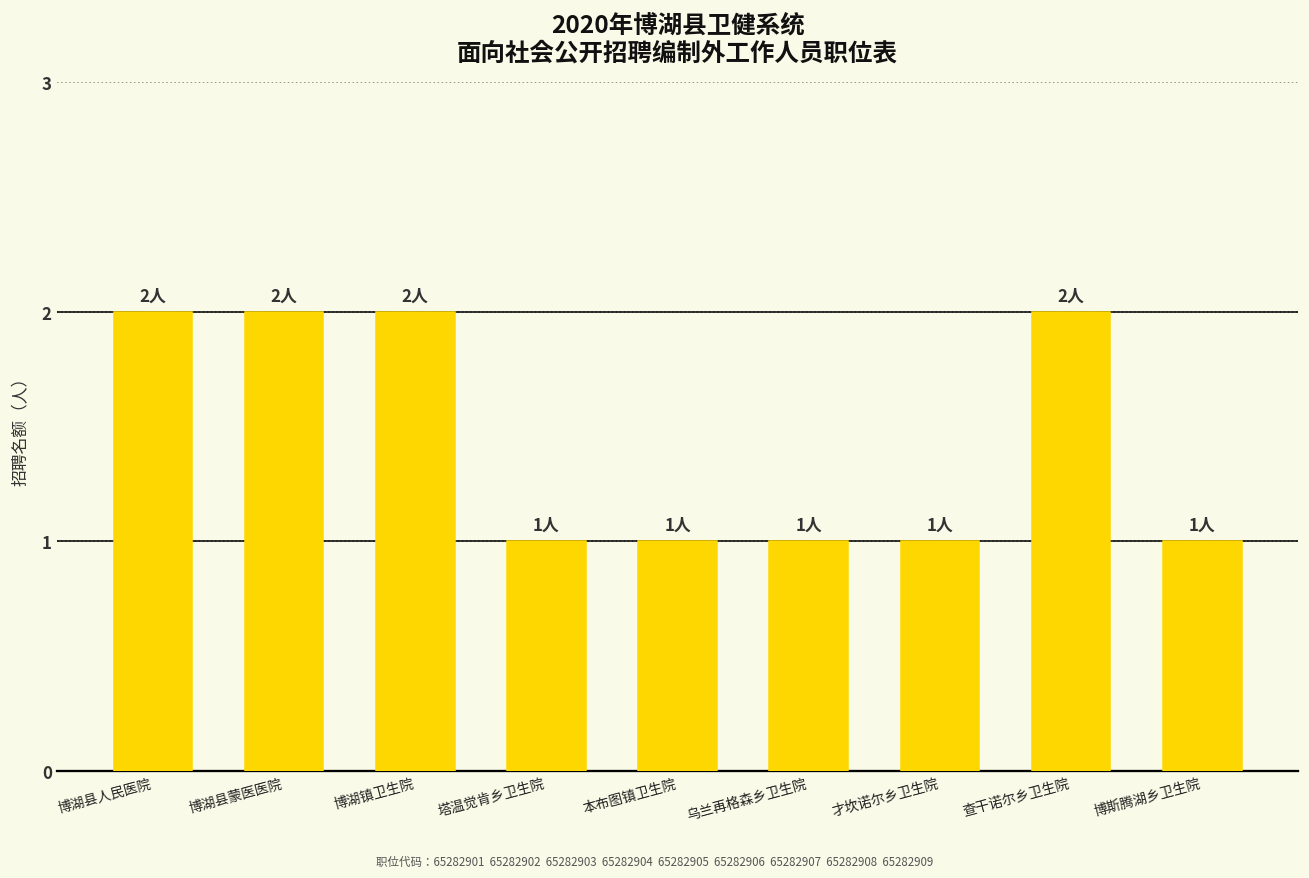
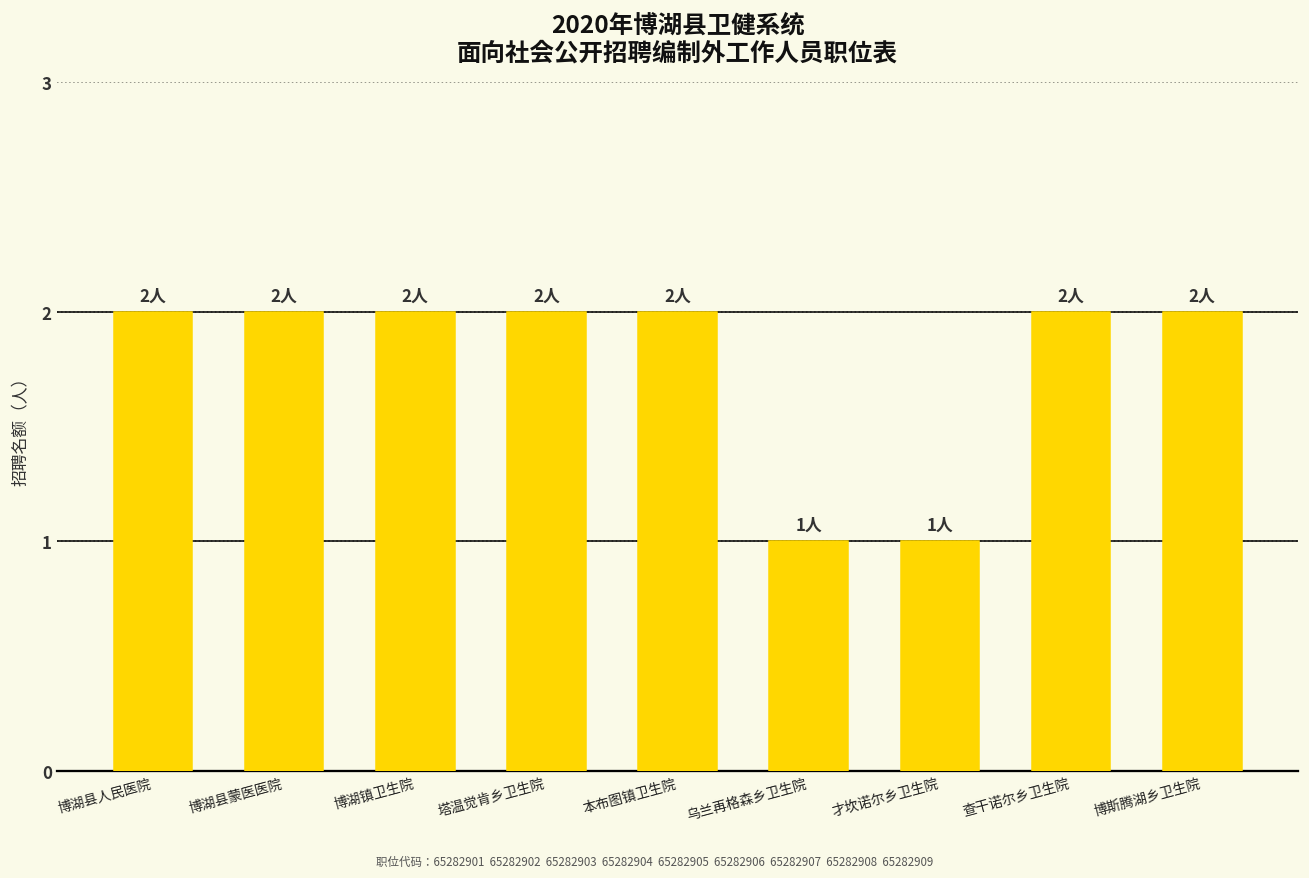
塔温觉肯乡卫生院: 1人 -> 2人
本布图镇卫生院: 1人 -> 2人
博斯腾湖乡卫生院: 1人 -> 2人
